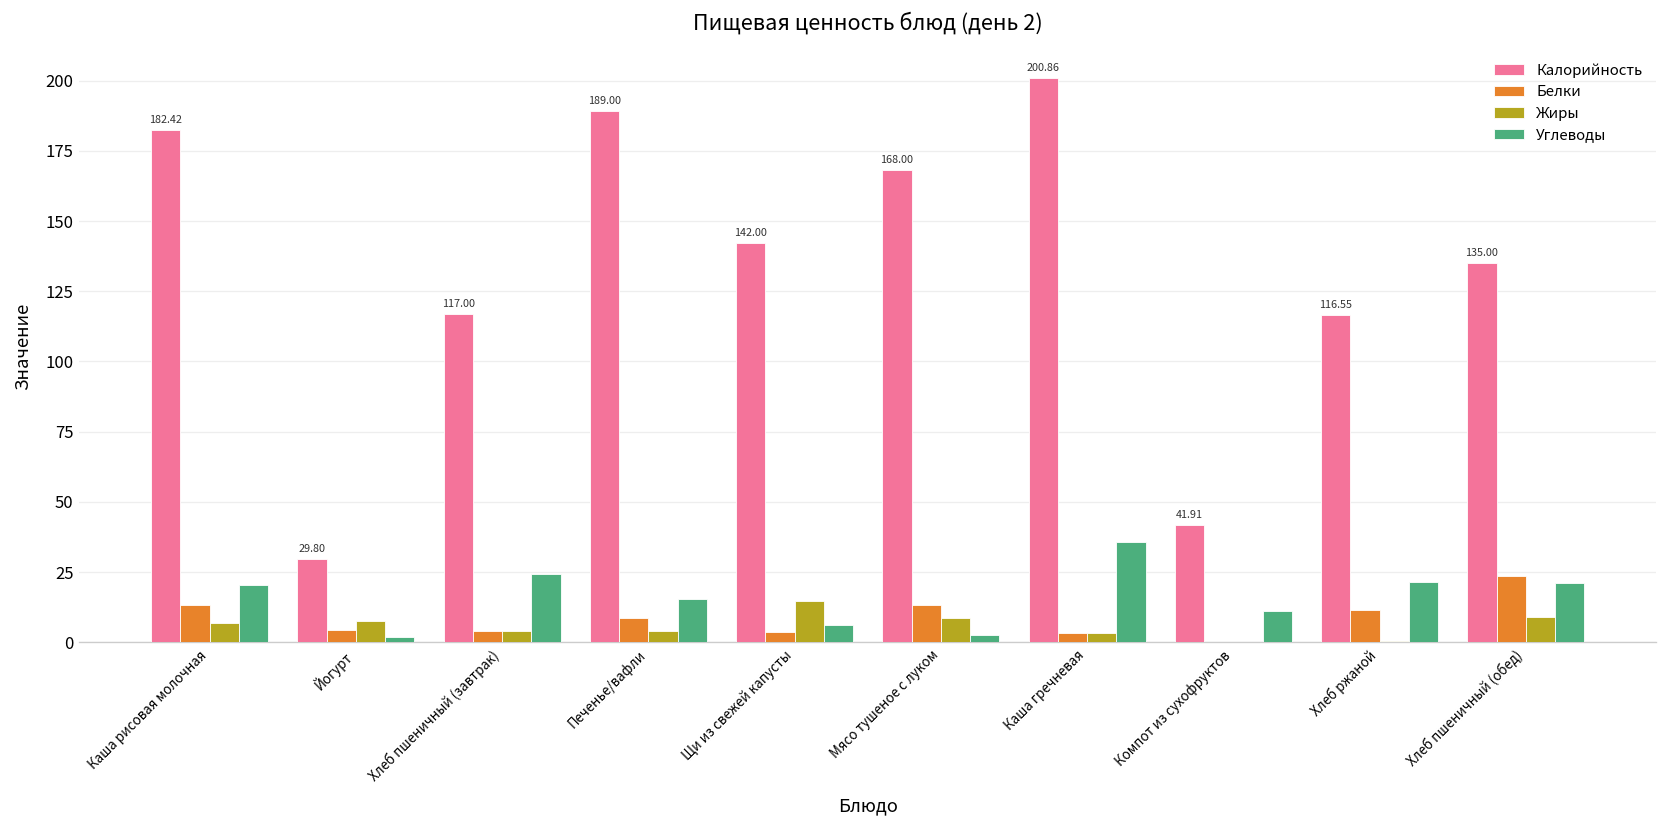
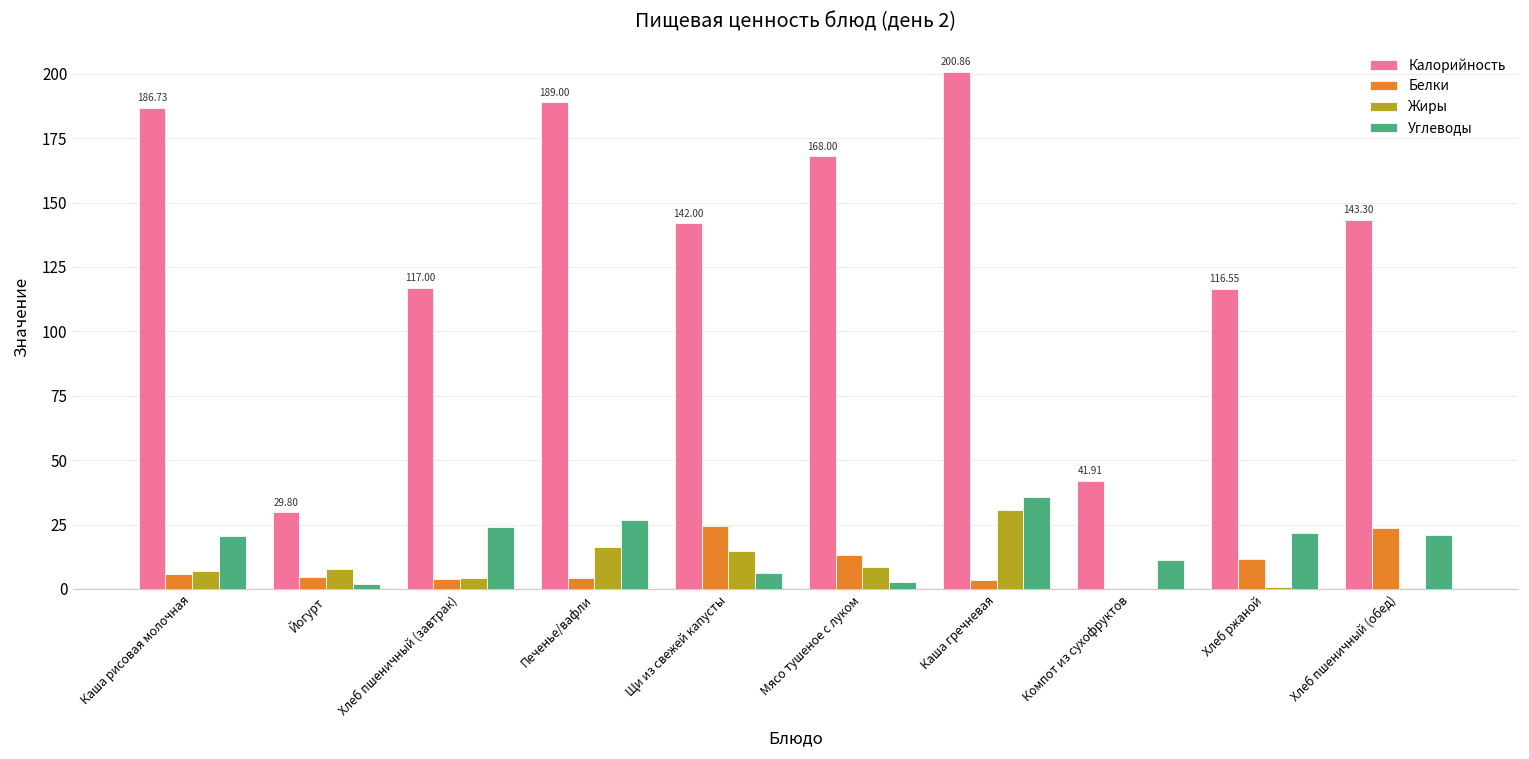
Калорийность, Каша рисовая молочная: 182.42 -> 186.73
Белки, Каша рисовая молочная: 13 -> 6
Белки, Печенье/вафли: 9 -> 4
Жиры, Печенье/вафли: 4 -> 16
Углеводы, Печенье/вафли: 16 -> 27
Белки, Щи из свежей капусты: 4 -> 24
Жиры, Каша гречневая: 3 -> 31
Калорийность, Хлеб пшеничный (обед): 135.00 -> 143.30
Жиры, Хлеб пшеничный (обед): 9 -> 0
